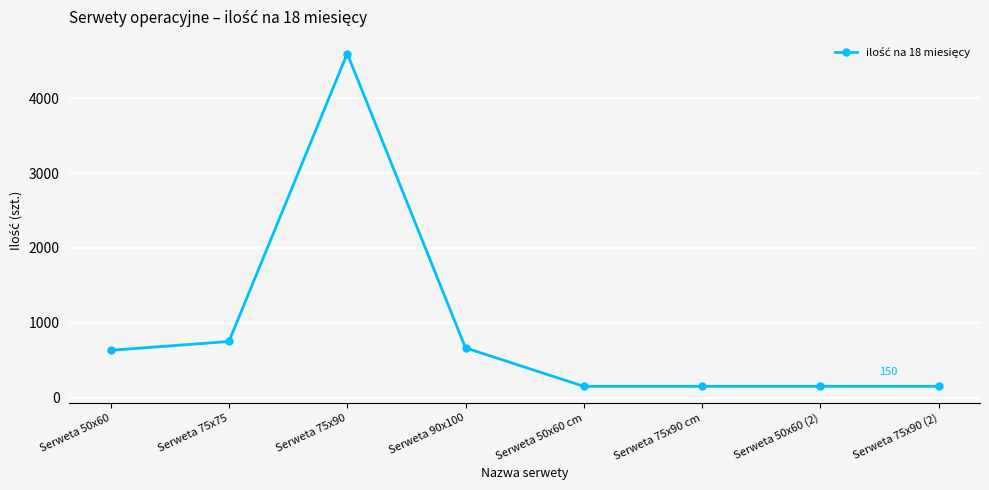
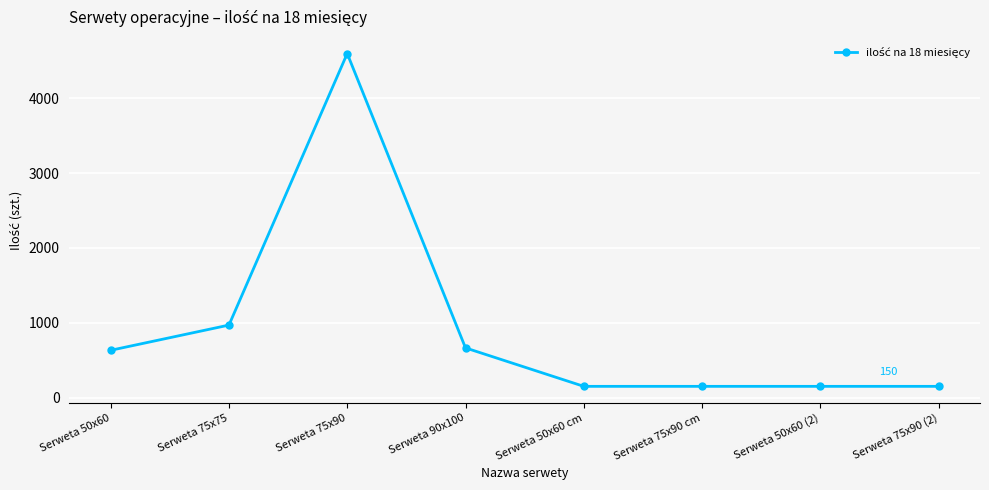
Serweta 75x75: 800 -> 1000
